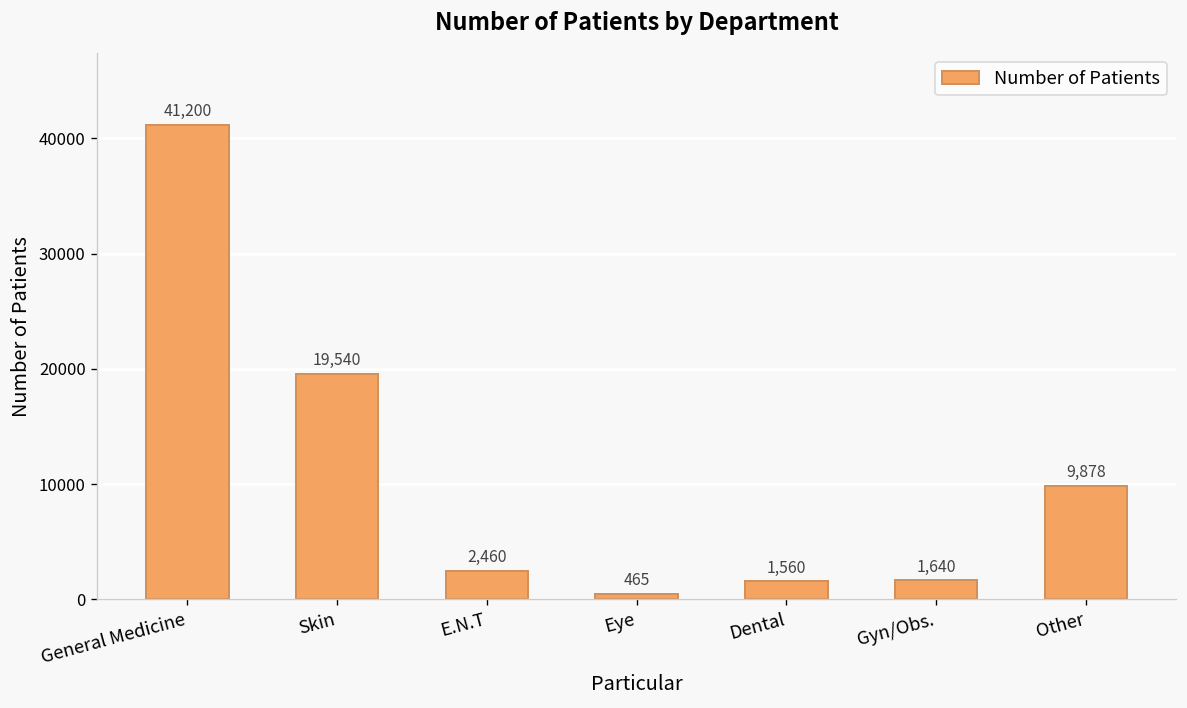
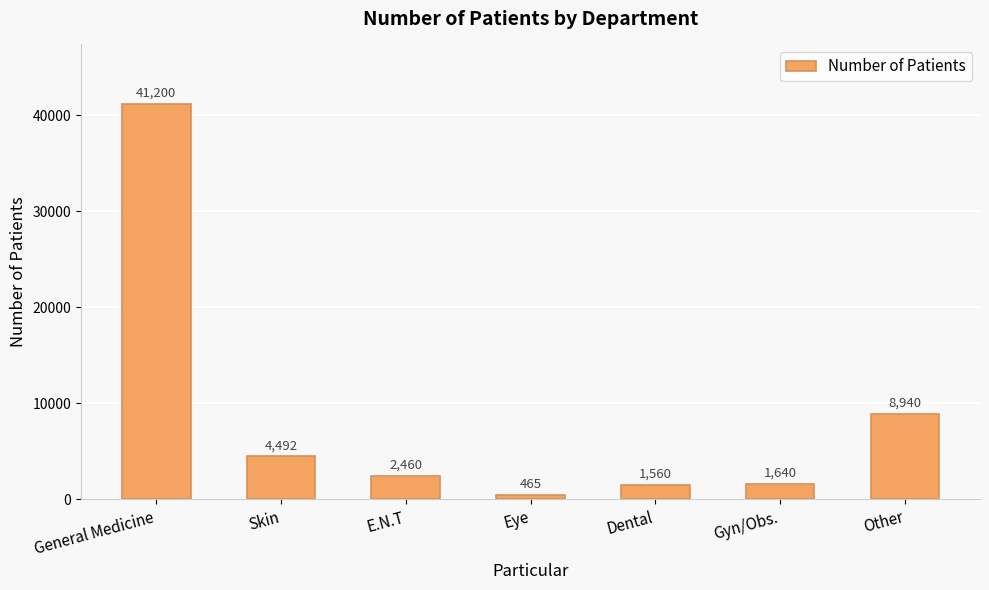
Skin: 19,540 -> 4,492
Other: 9,878 -> 8,940
